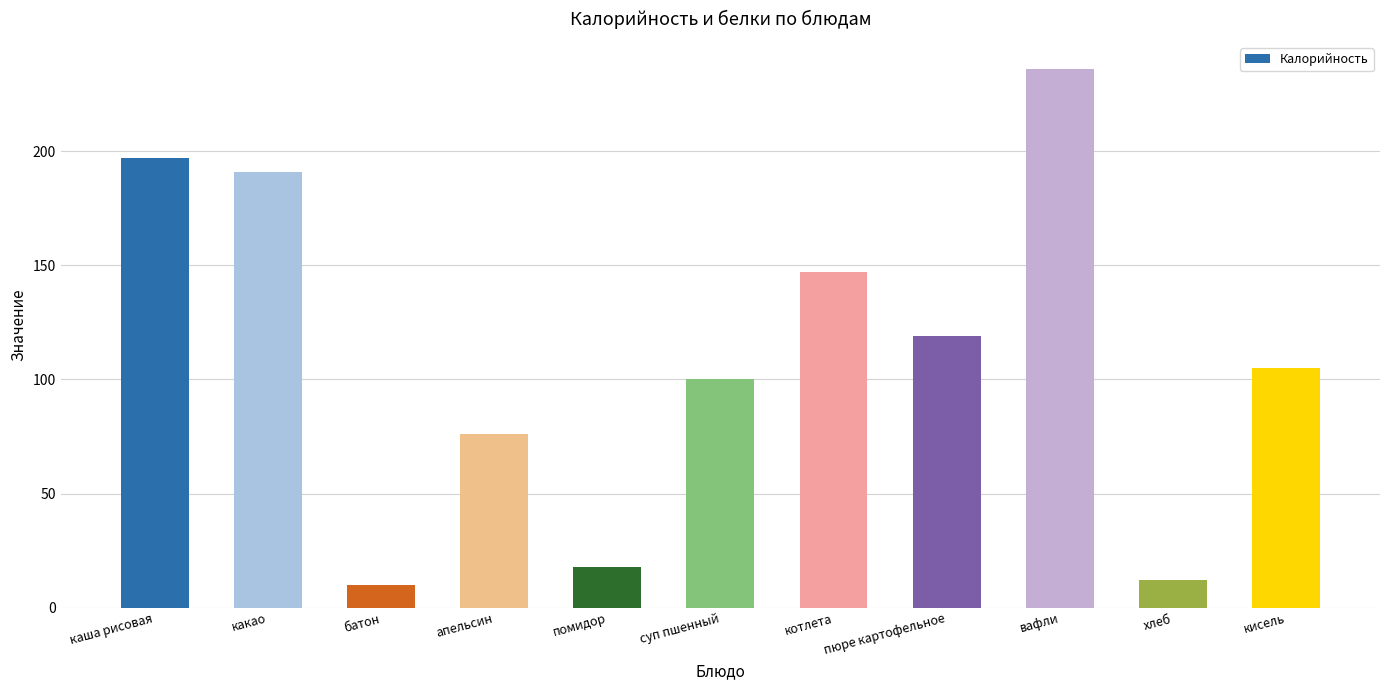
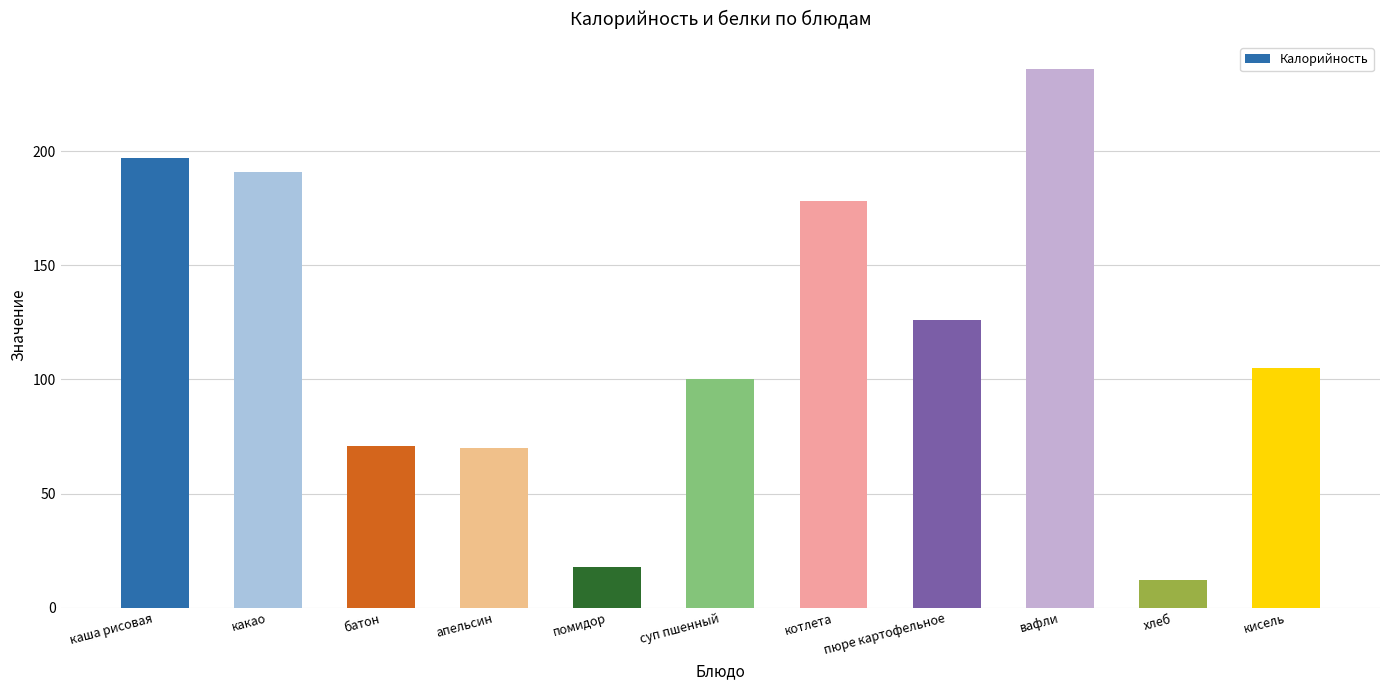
батон: 10 -> 71
апельсин: 76 -> 70
котлета: 147 -> 178
пюре картофельное: 119 -> 126
